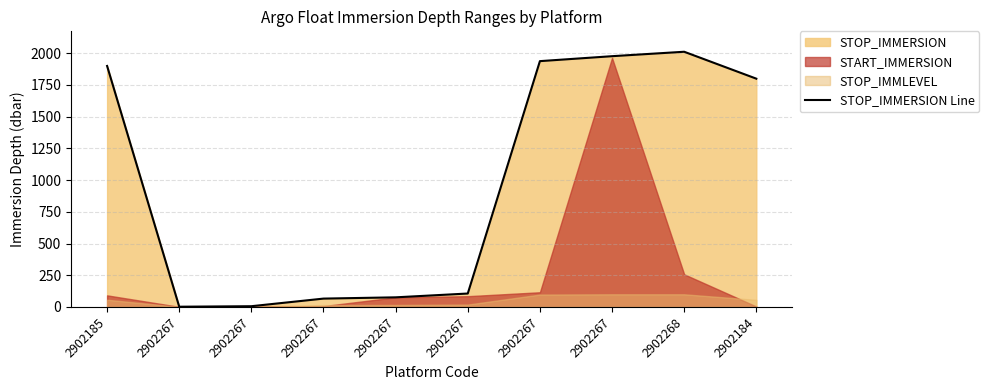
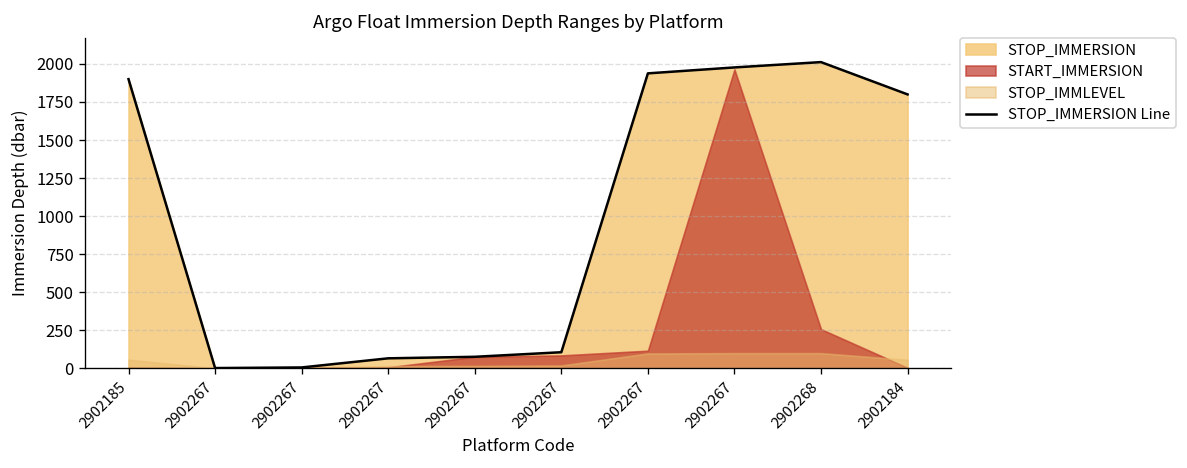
START_IMMERSION, 2902185: 90 -> 0
